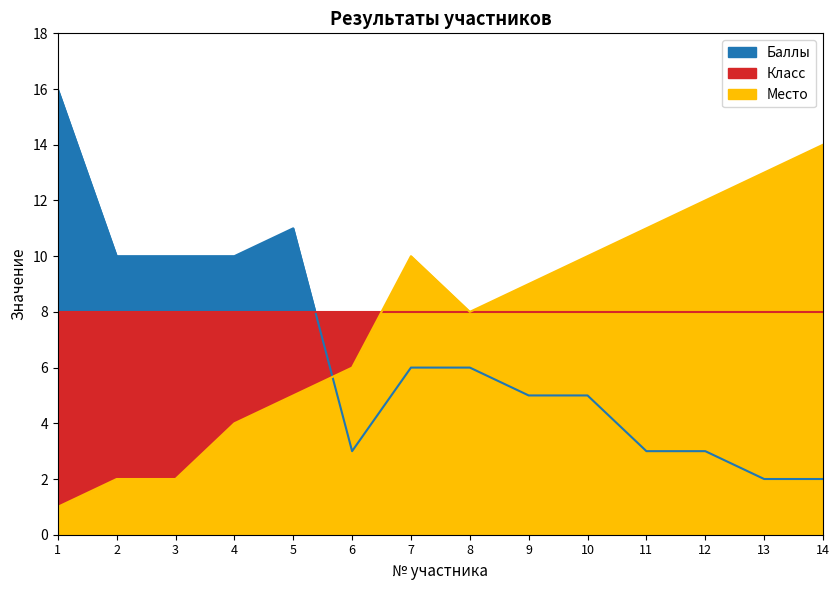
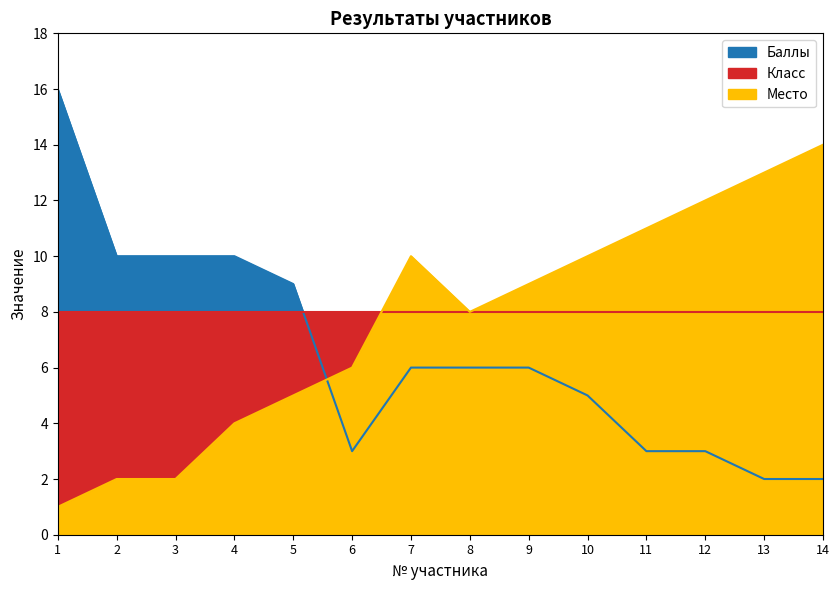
Баллы, 5: 11 -> 9
Баллы, 9: 5 -> 6
